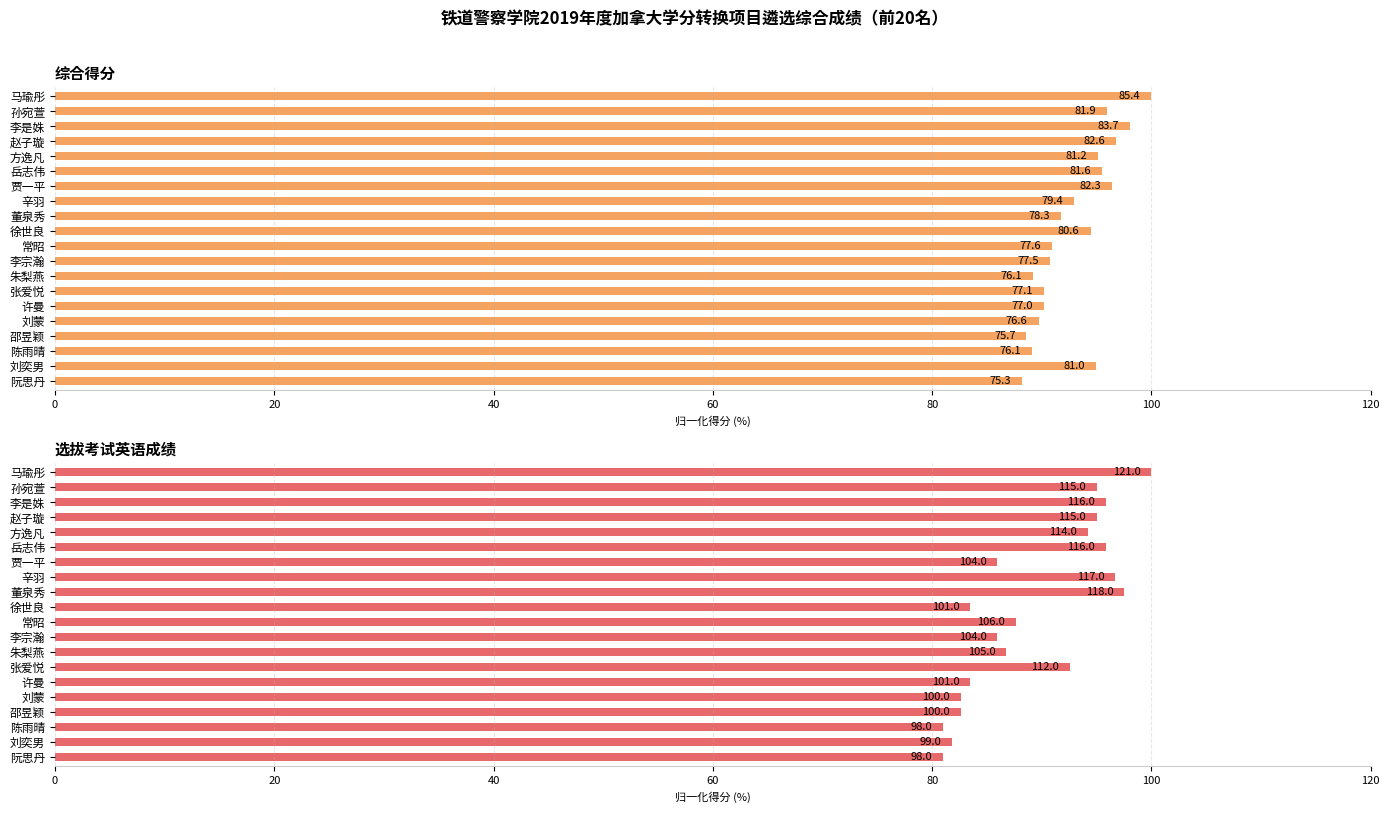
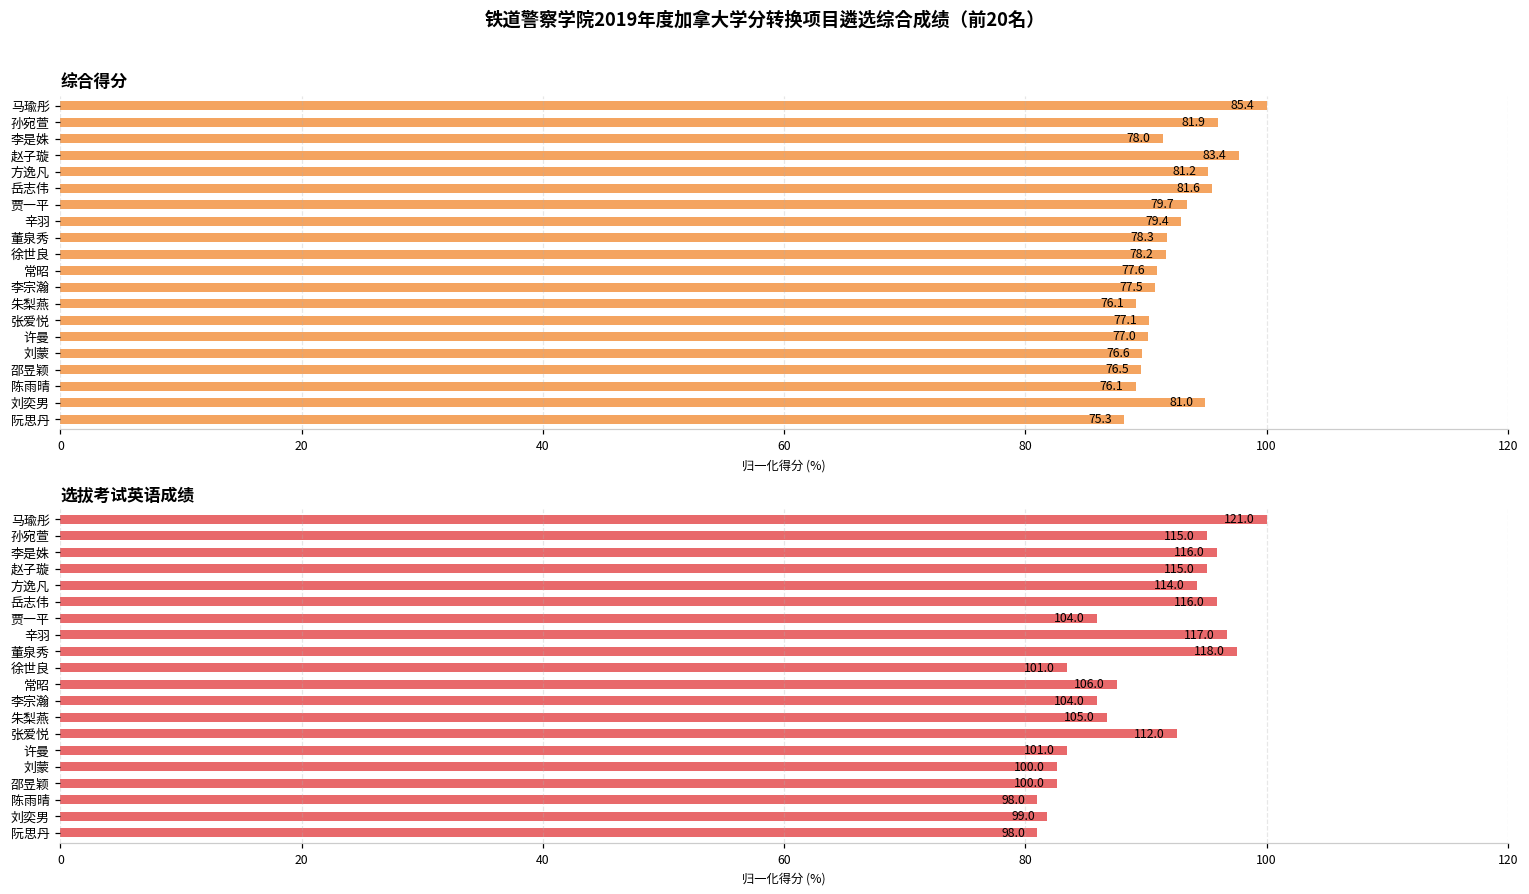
综合得分, 李是姝: 83.7 -> 78.0
综合得分, 赵子璇: 82.6 -> 83.4
综合得分, 贾一平: 82.3 -> 79.7
综合得分, 徐世良: 80.6 -> 78.2
综合得分, 邵昱颖: 75.7 -> 76.5
